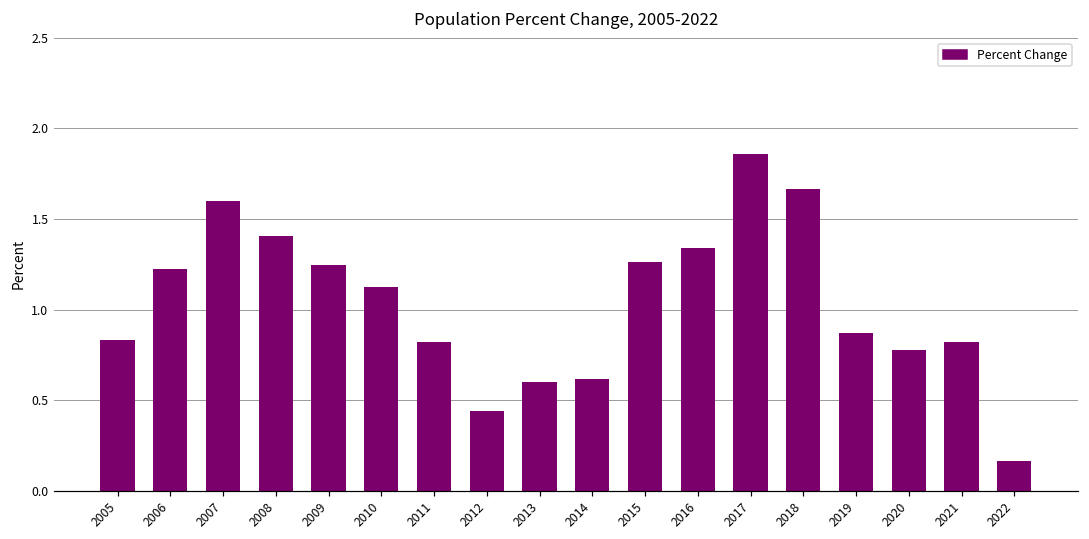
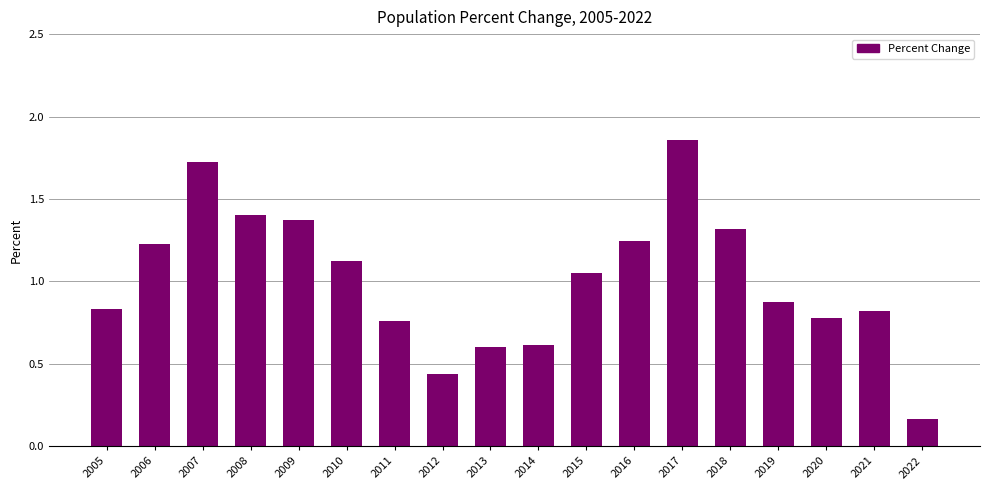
2007: 1.60 -> 1.72
2009: 1.24 -> 1.37
2011: 0.82 -> 0.76
2015: 1.26 -> 1.05
2016: 1.34 -> 1.24
2018: 1.67 -> 1.32
